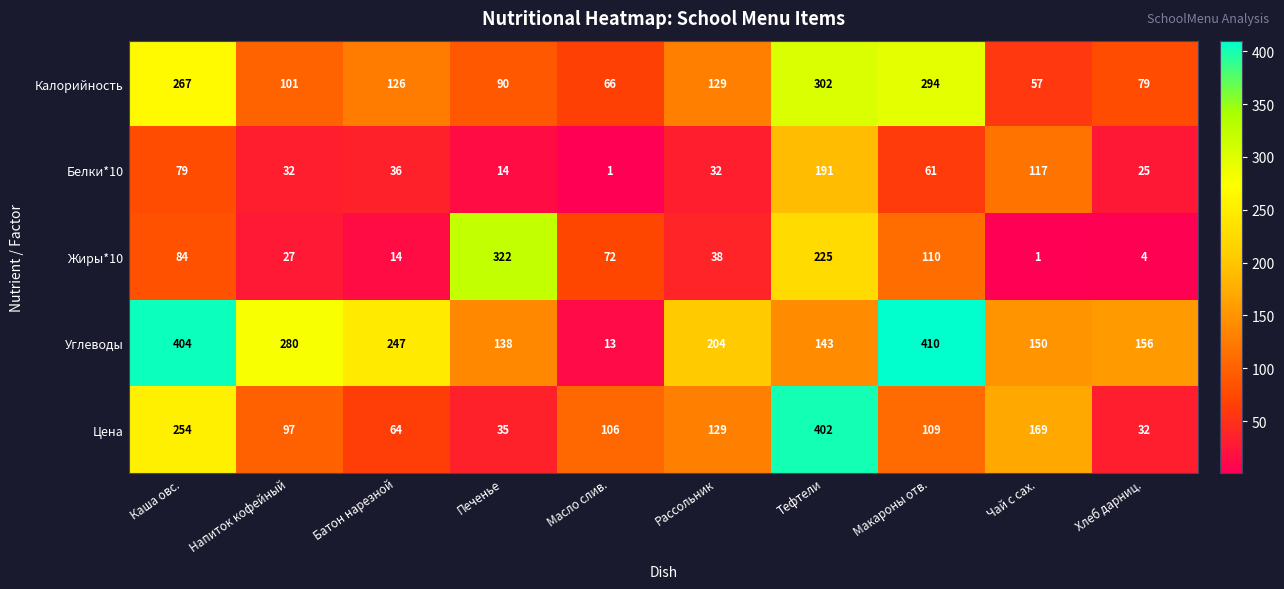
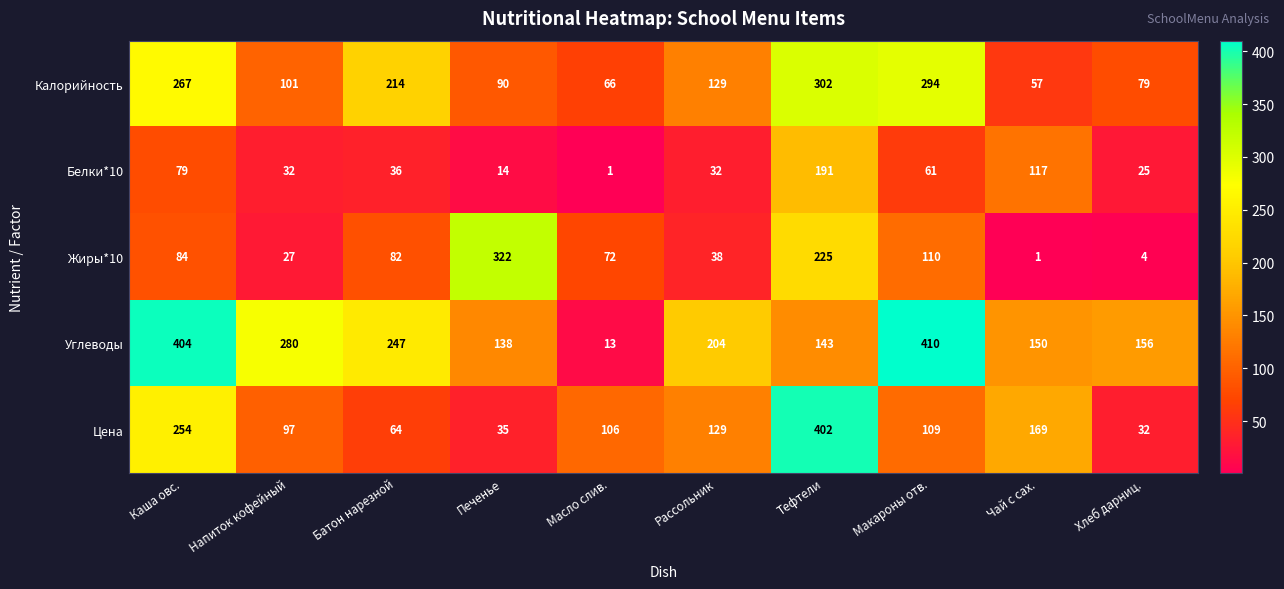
Калорийность, Батон нарезной: 126 -> 214
Жиры*10, Батон нарезной: 14 -> 82
